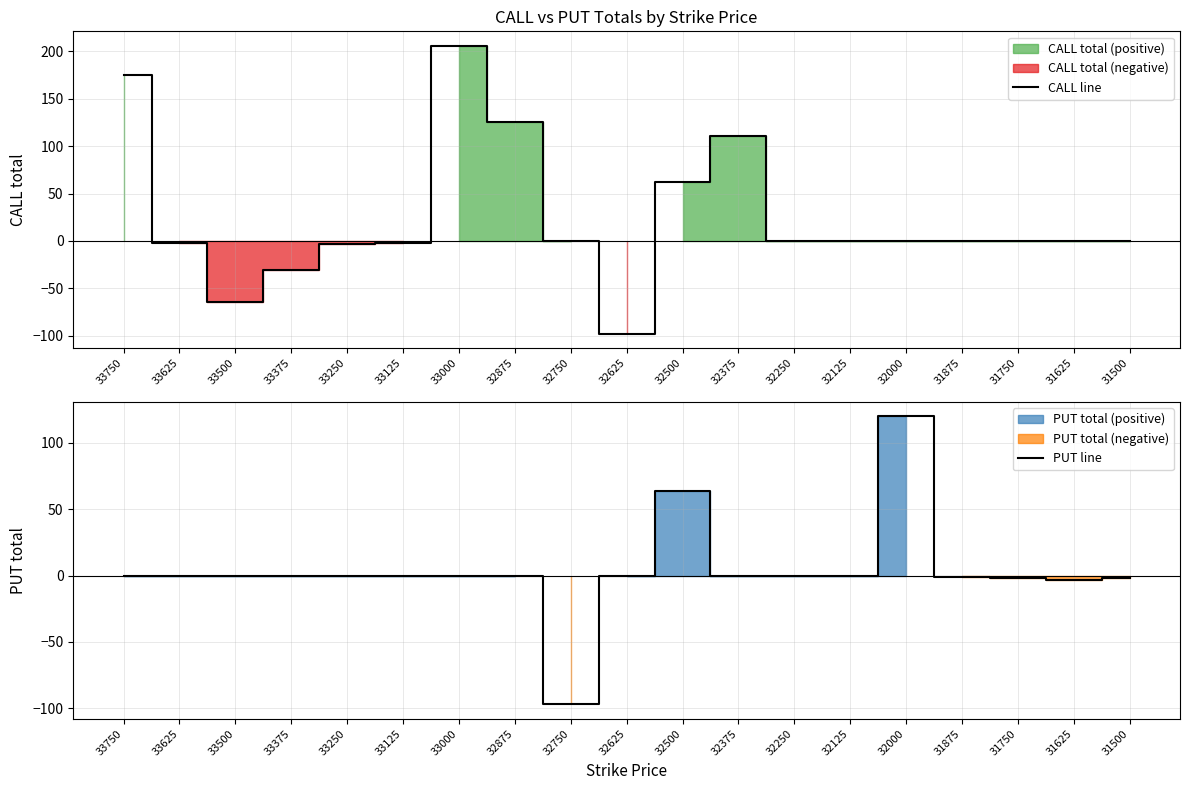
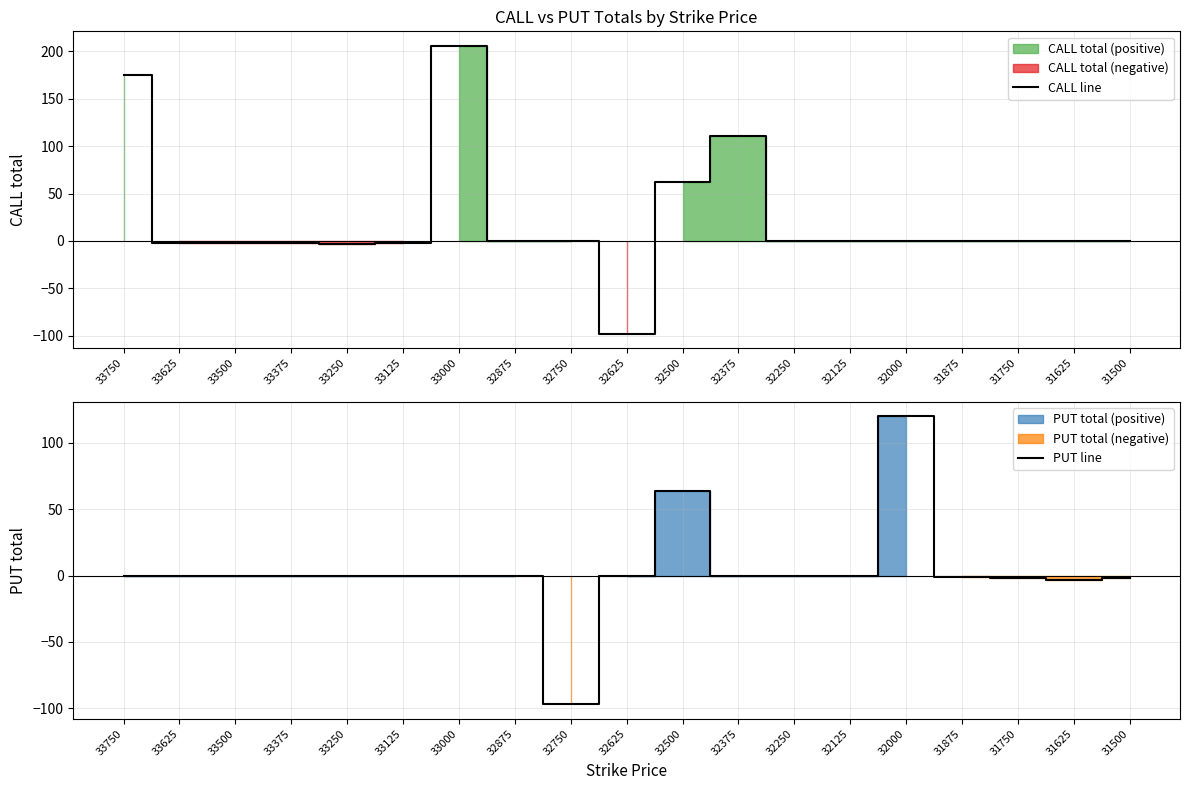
CALL vs PUT Totals by Strike Price, 33500: -60 -> 0
CALL vs PUT Totals by Strike Price, 33375: -30 -> 0
CALL vs PUT Totals by Strike Price, 32875: 130 -> 0
